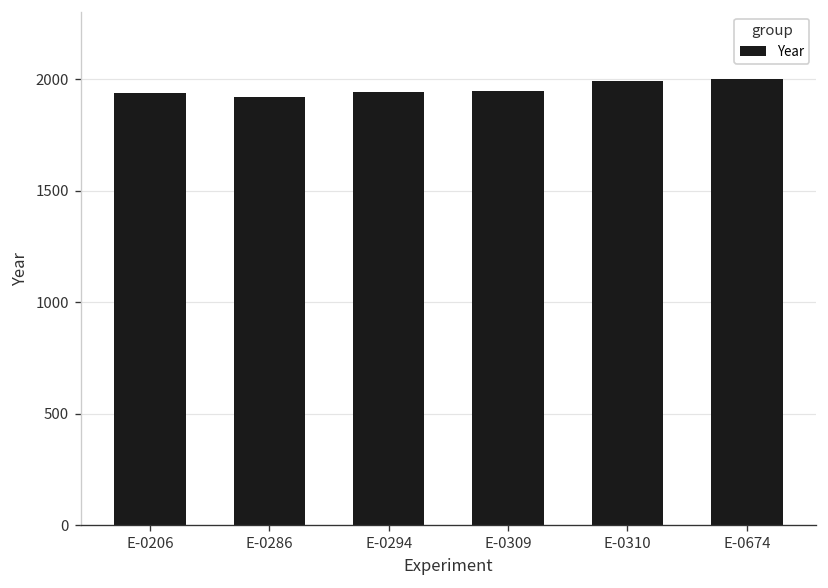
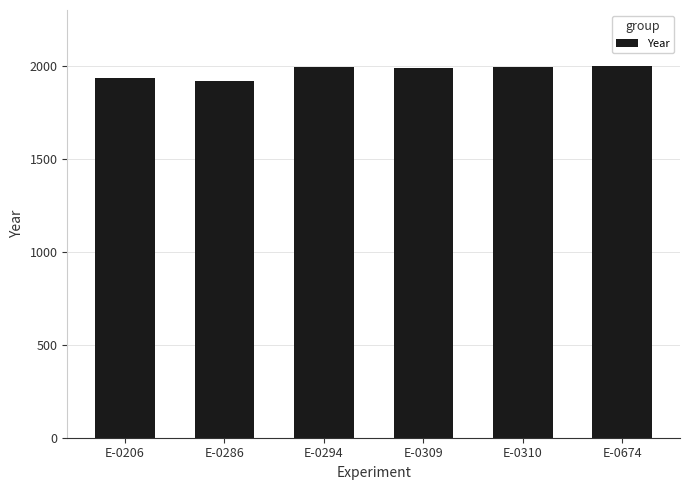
E-0294: 1940 -> 1990
E-0309: 1950 -> 1990
